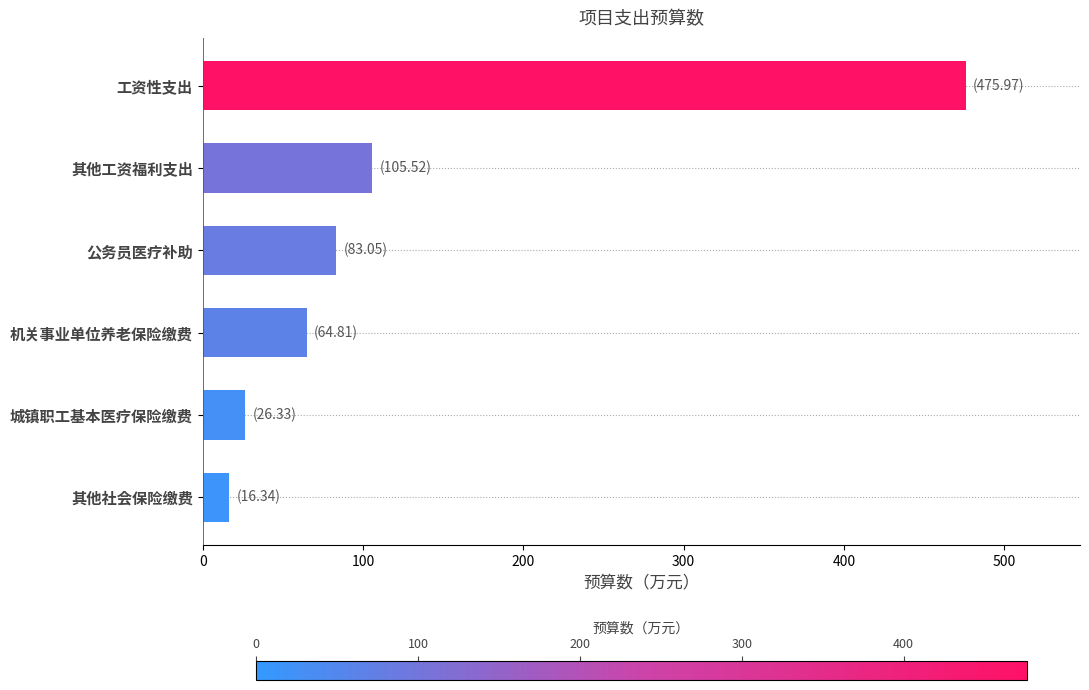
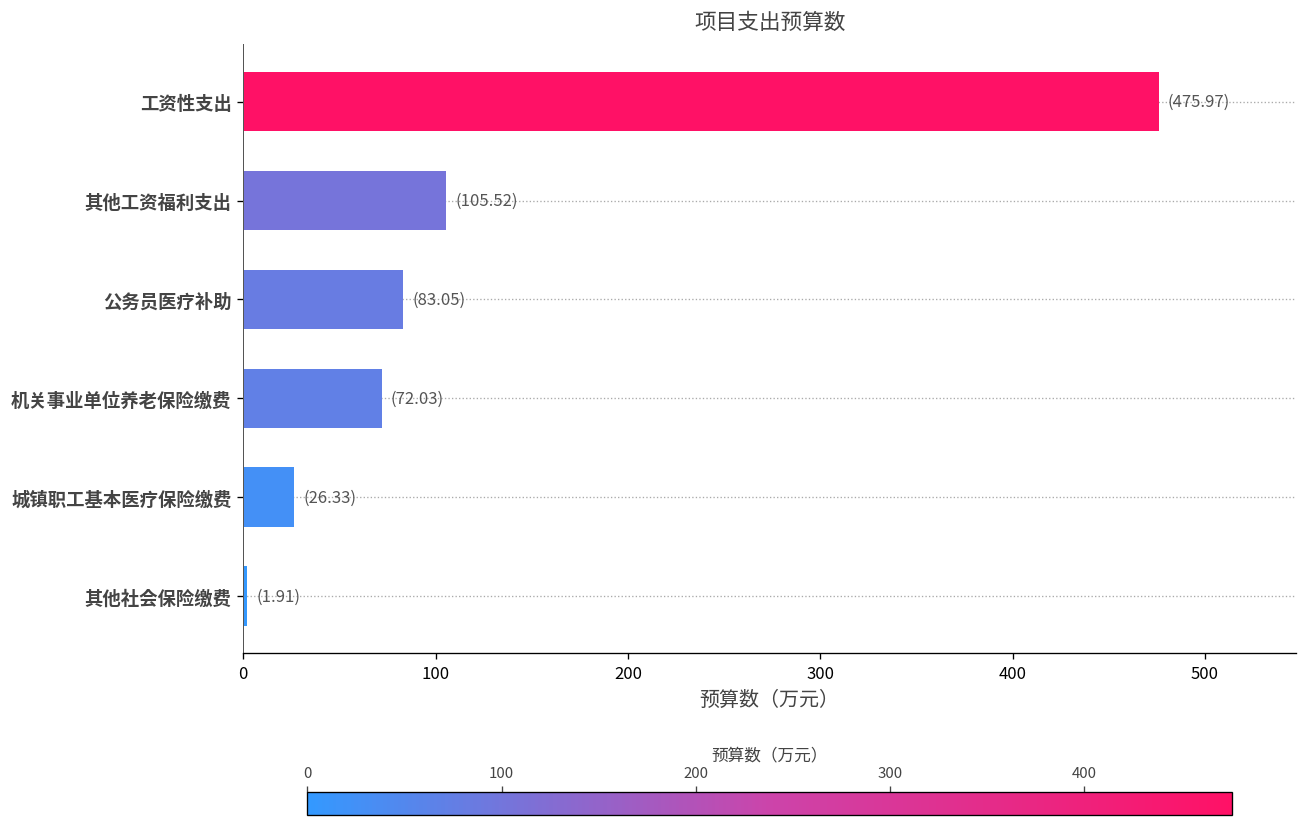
机关事业单位养老保险缴费: (64.81) -> (72.03)
其他社会保险缴费: (16.34) -> (1.91)
